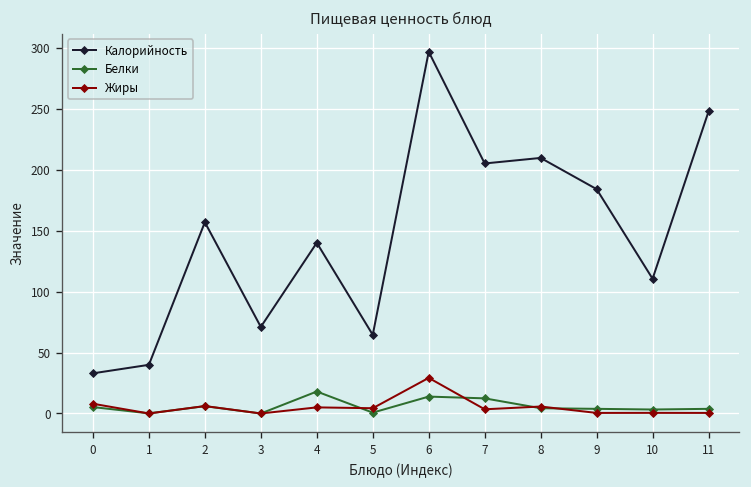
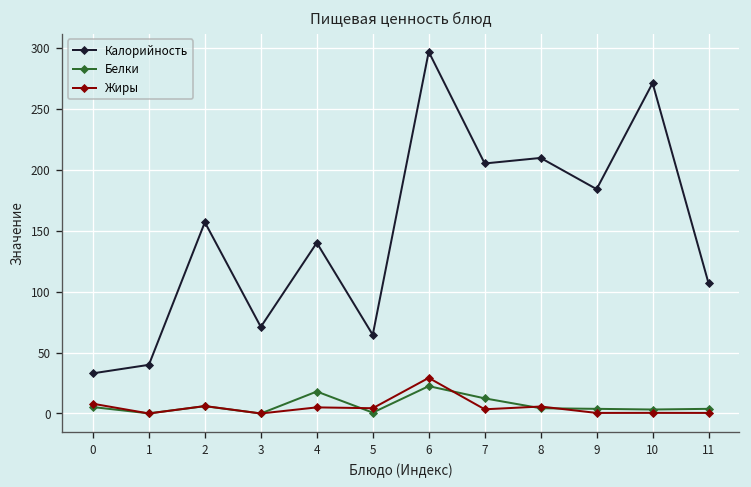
Белки, 6: 14 -> 22
Калорийность, 10: 111 -> 271
Калорийность, 11: 248 -> 107
